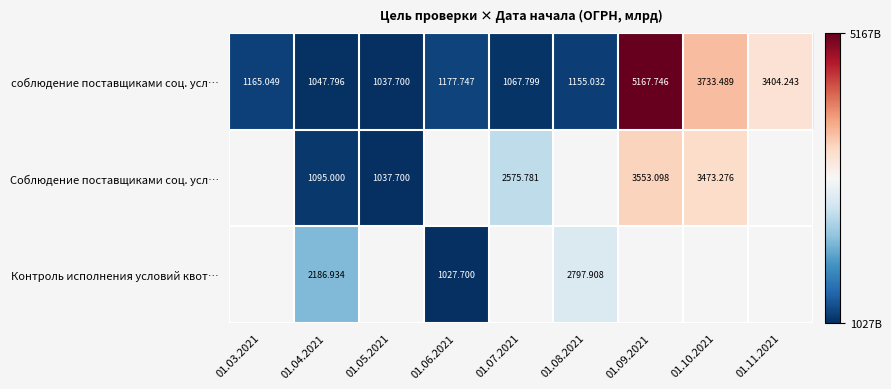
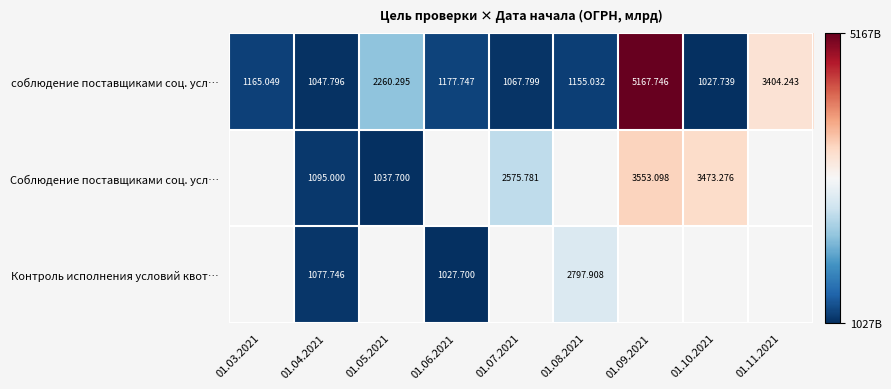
соблюдение поставщиками соц. усл…, 01.05.2021: 1037.700 -> 2260.295
соблюдение поставщиками соц. усл…, 01.10.2021: 3733.489 -> 1027.739
Контроль исполнения условий квот…, 01.04.2021: 2186.934 -> 1077.746
